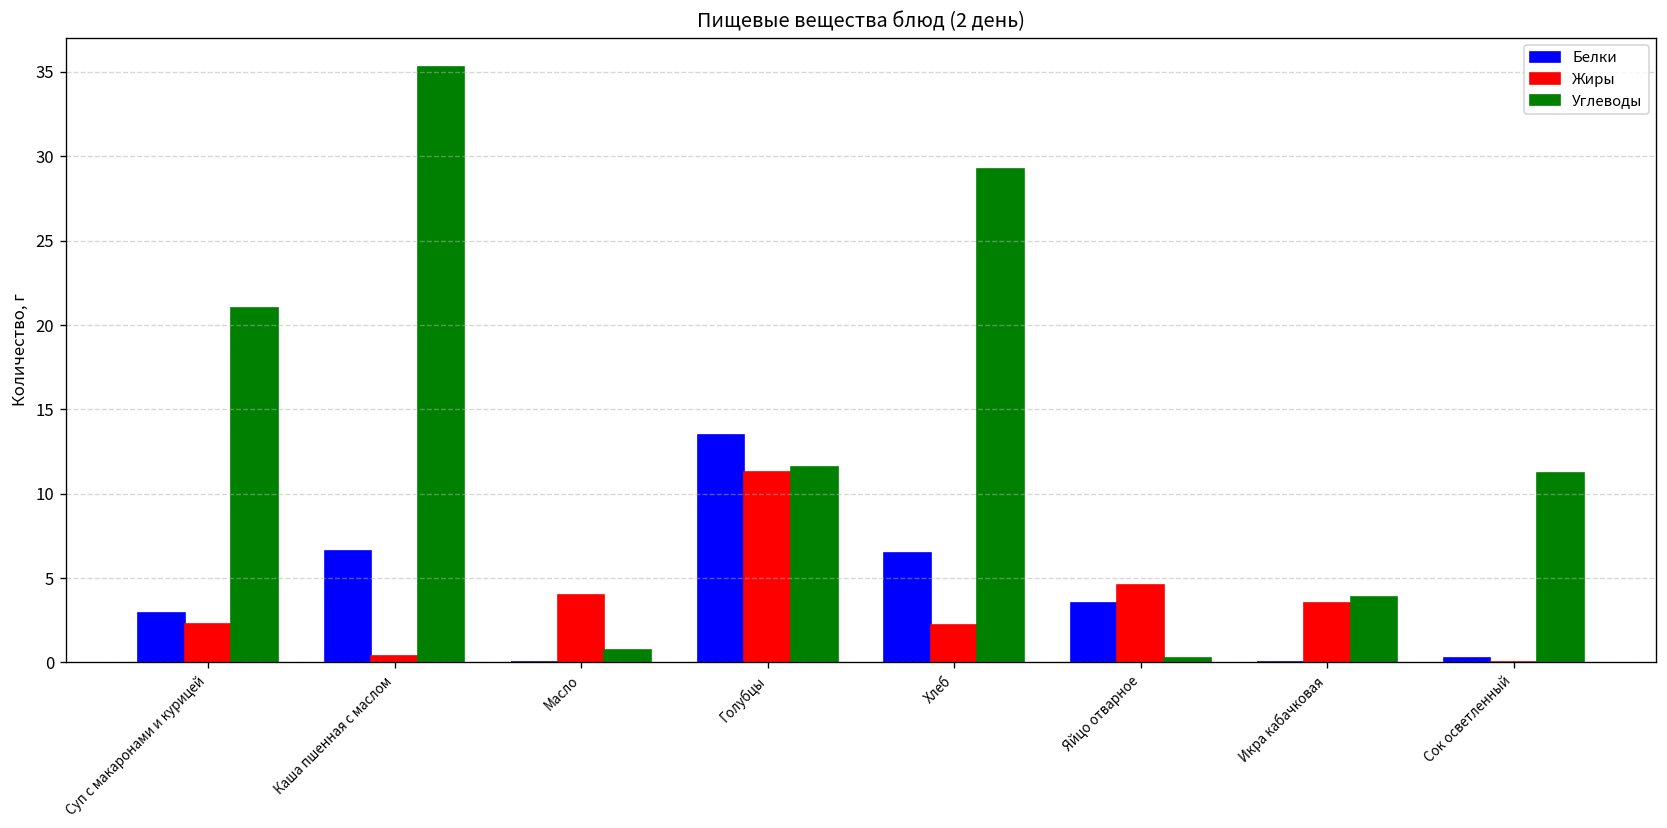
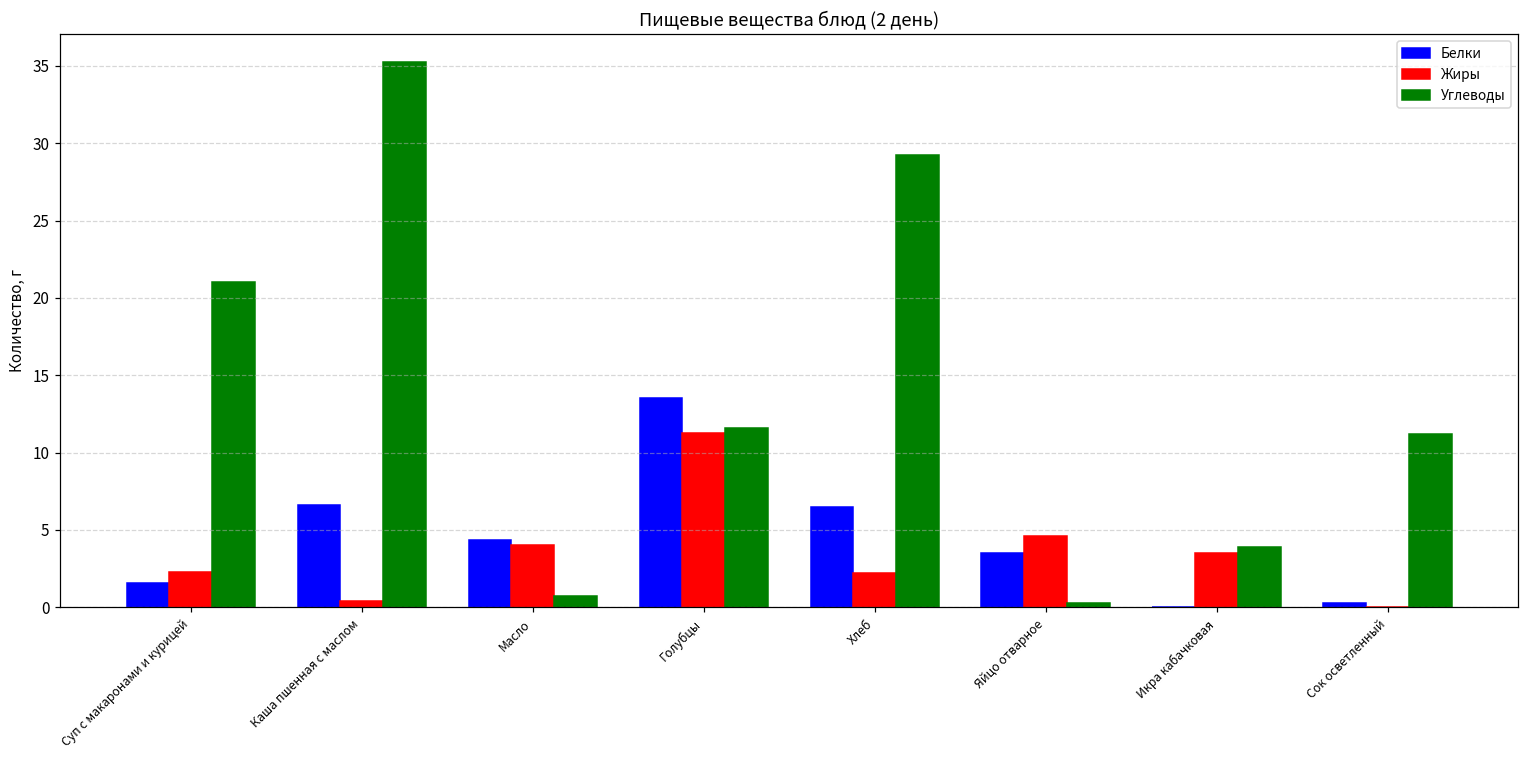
Белки, Суп с макаронами и курицей: 2.9 -> 1.5
Белки, Масло: 0.1 -> 4.3
